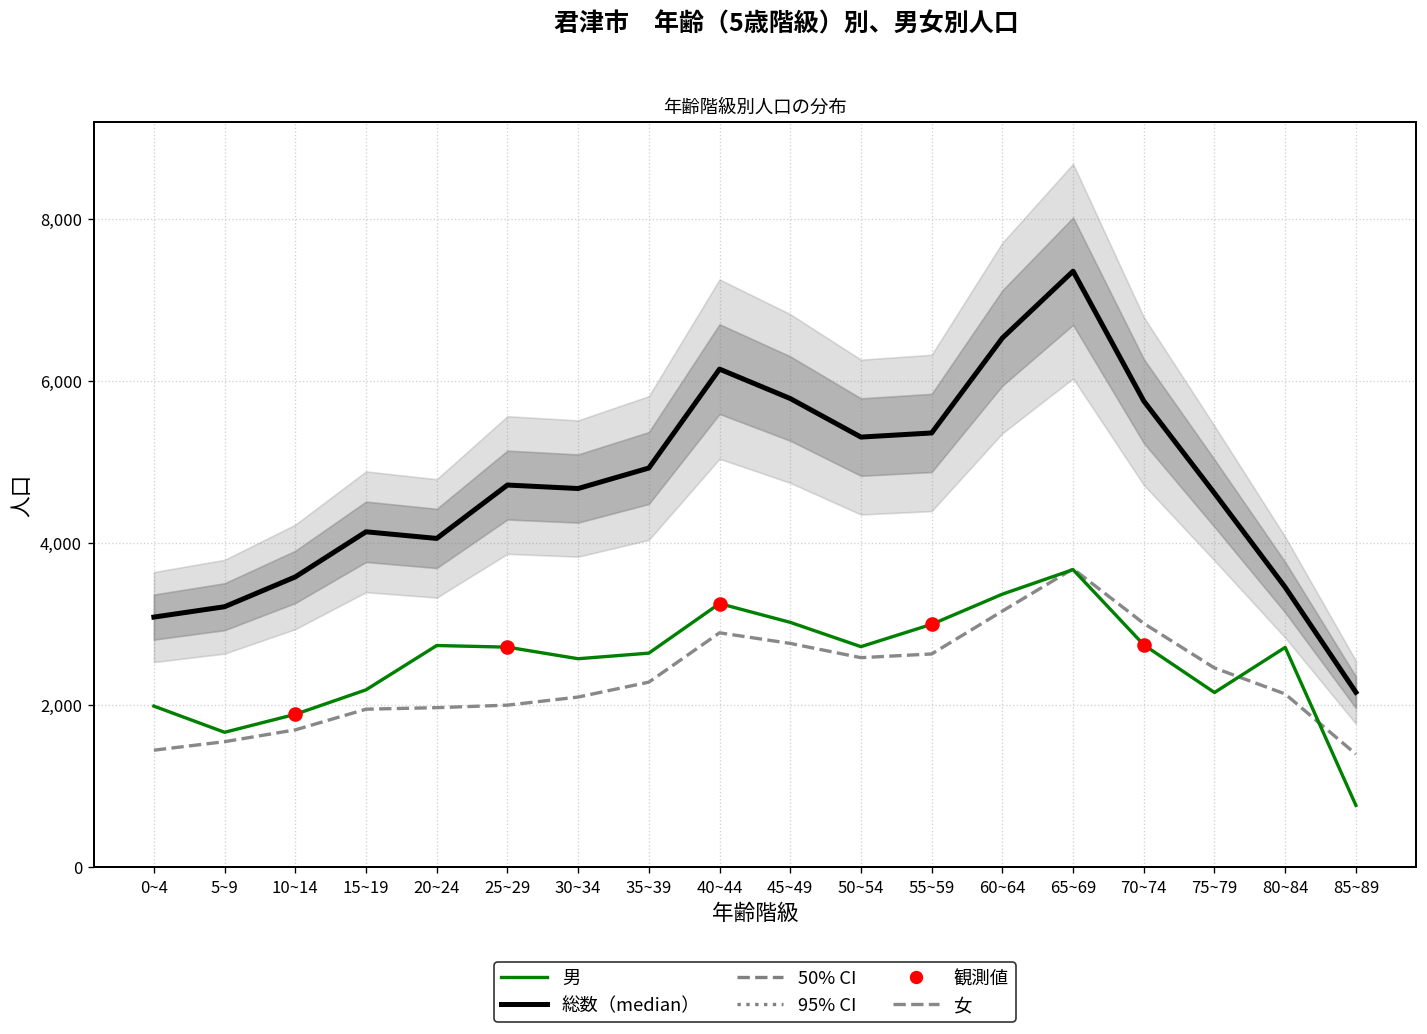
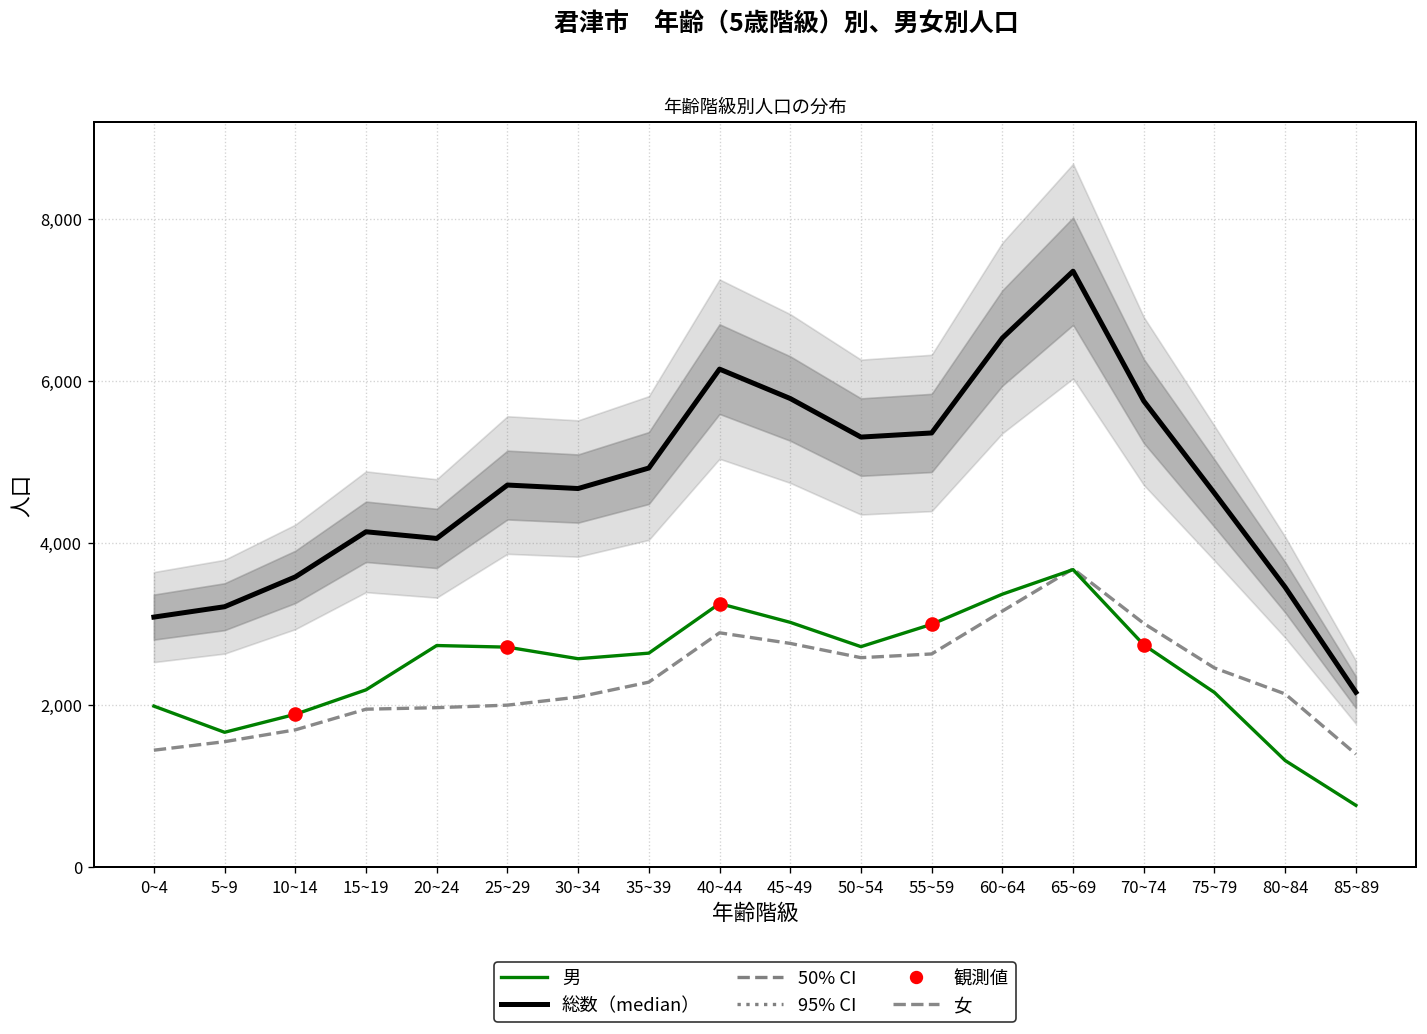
男, 80~84: 2,700 -> 1,300
